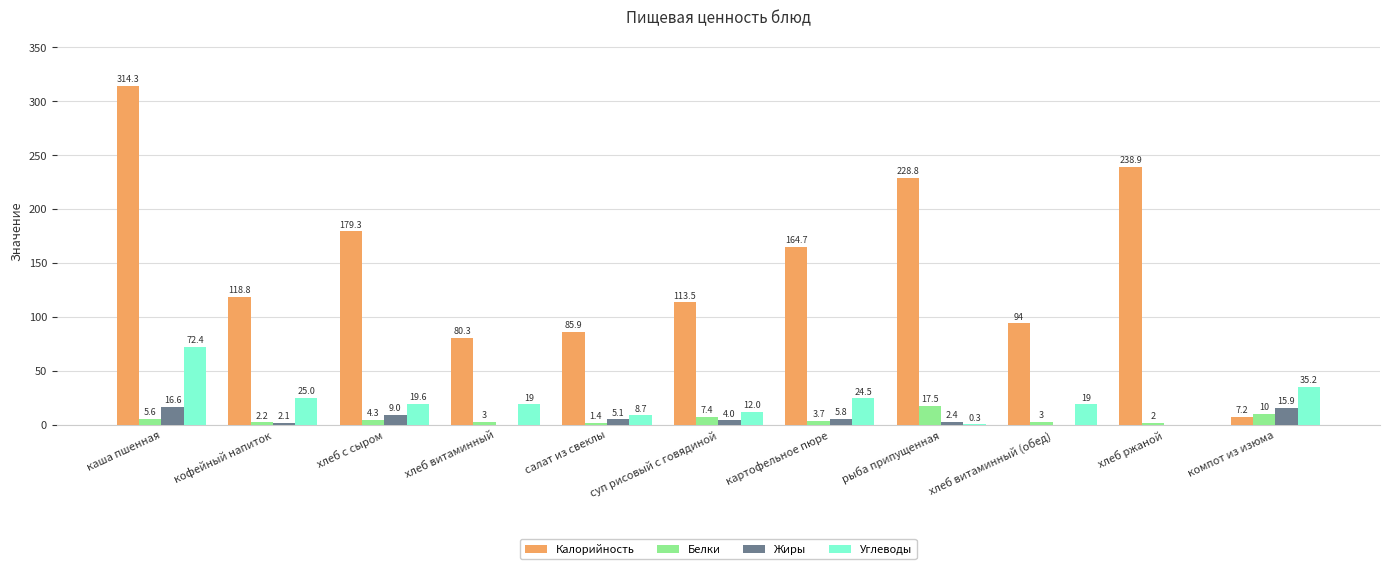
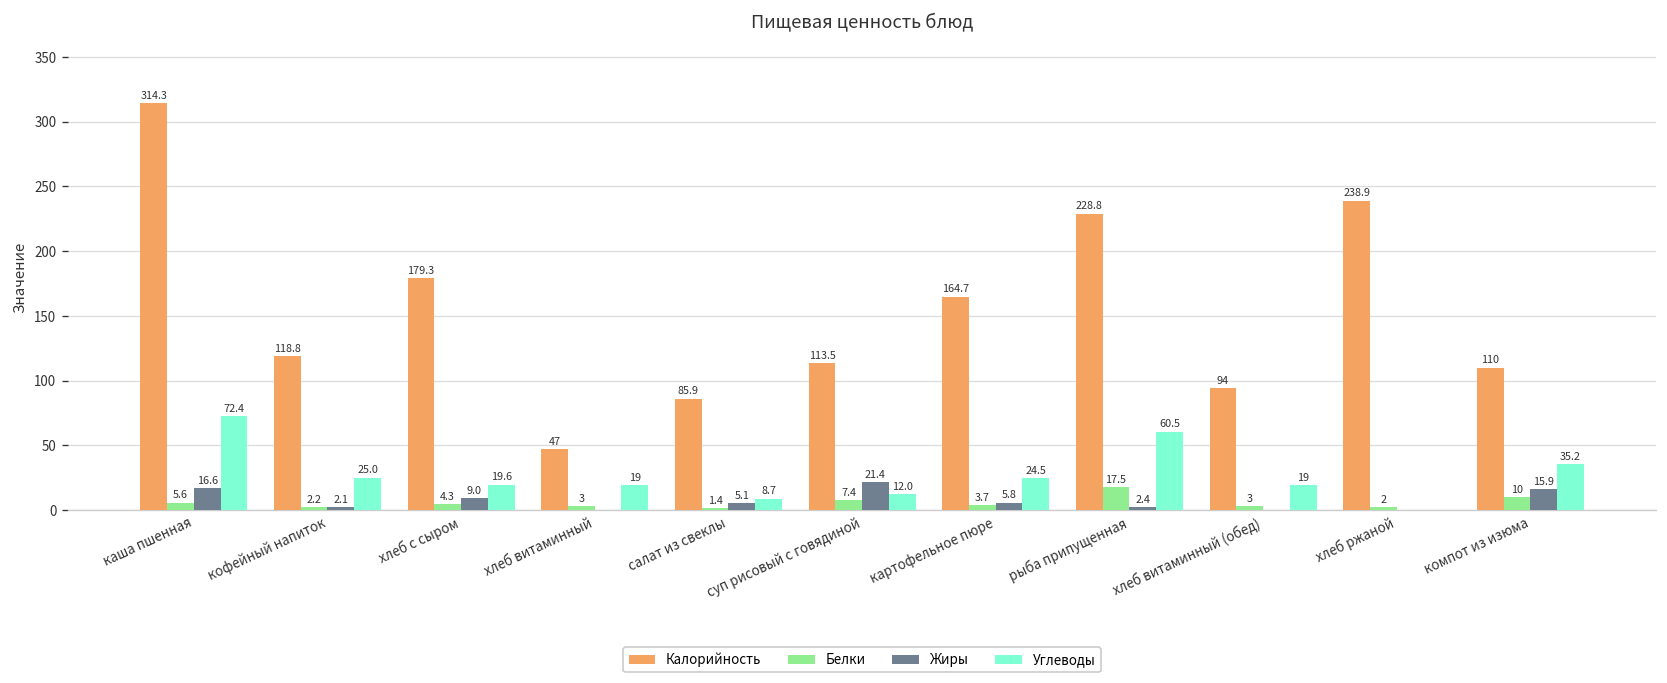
Калорийность, хлеб витаминный: 80.3 -> 47
Жиры, суп рисовый с говядиной: 4.0 -> 21.4
Углеводы, рыба припущенная: 0.3 -> 60.5
Калорийность, компот из изюма: 7.2 -> 110
